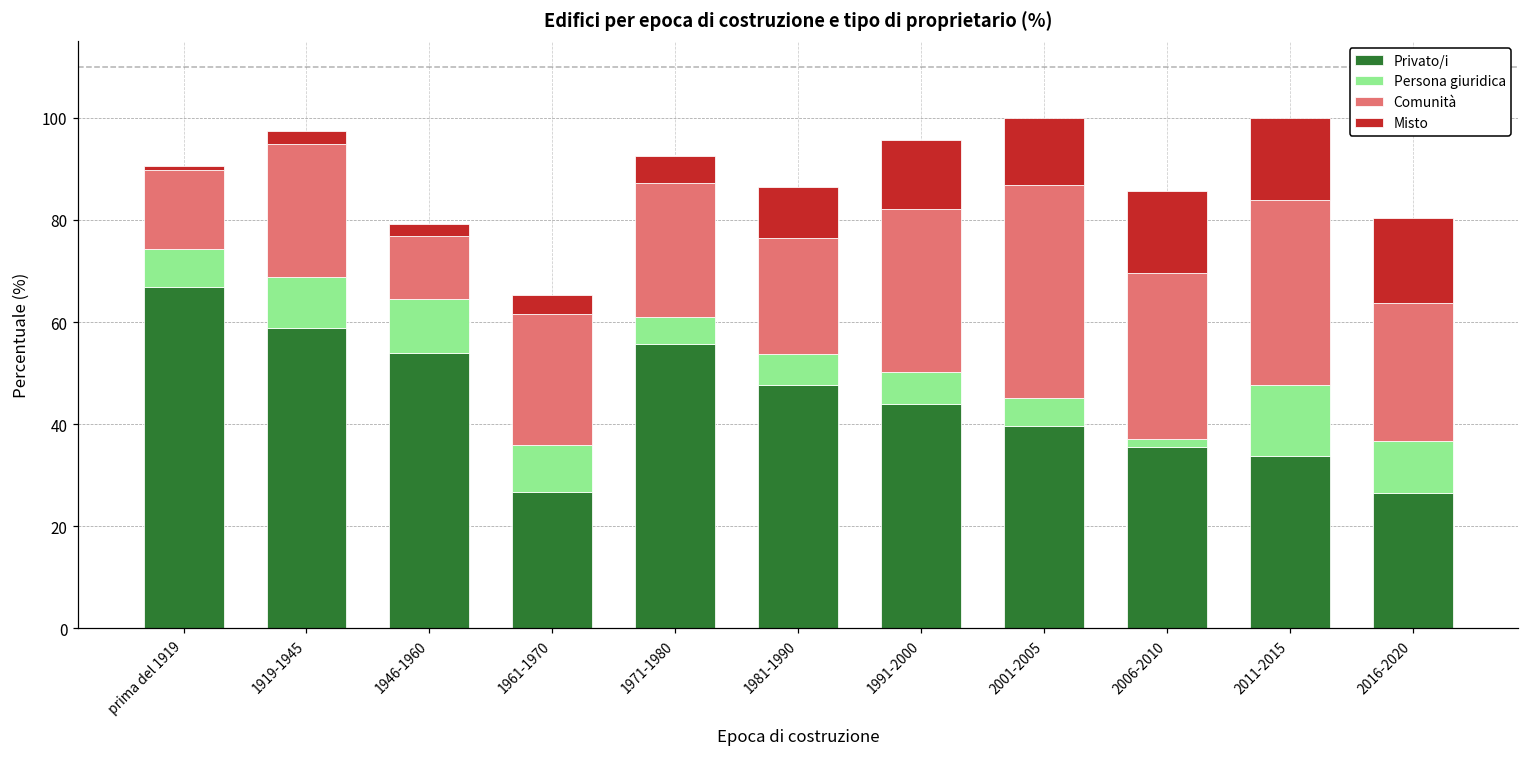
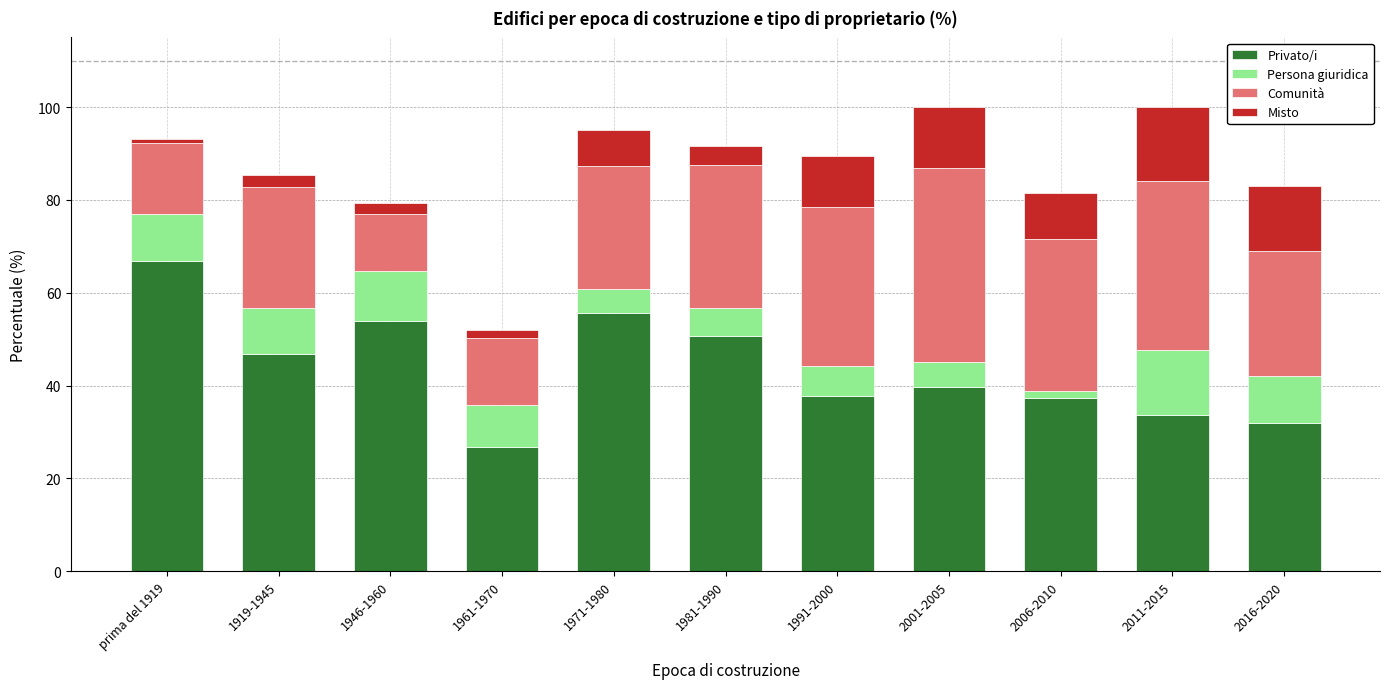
Persona giuridica, prima del 1919: 8 -> 10
Privato/i, 1919-1945: 59 -> 47
Comunità, 1961-1970: 26 -> 14
Misto, 1961-1970: 4 -> 2
Misto, 1971-1980: 5 -> 8
Privato/i, 1981-1990: 48 -> 51
Comunità, 1981-1990: 23 -> 31
Misto, 1981-1990: 10 -> 4
Privato/i, 1991-2000: 44 -> 38
Comunità, 1991-2000: 32 -> 34
Misto, 1991-2000: 13 -> 11
Privato/i, 2006-2010: 36 -> 37
Misto, 2006-2010: 16 -> 10
Privato/i, 2016-2020: 27 -> 32
Misto, 2016-2020: 17 -> 14
